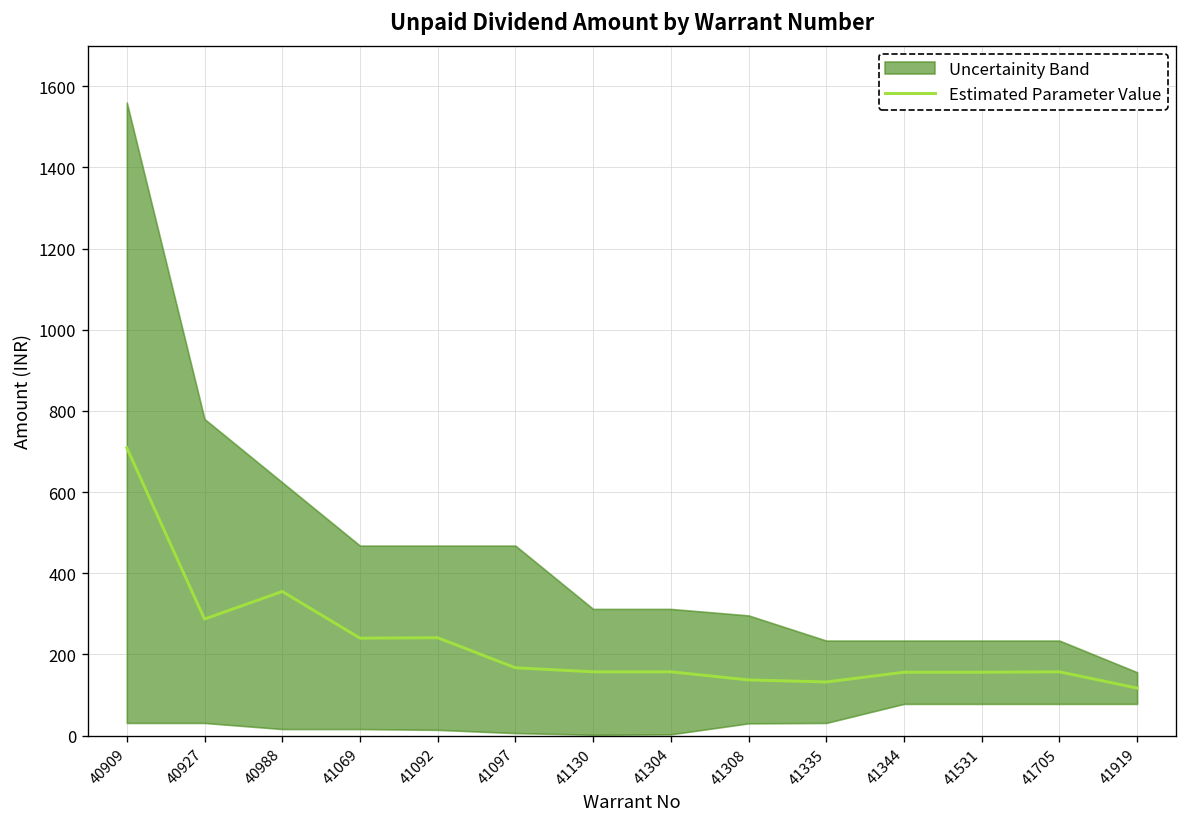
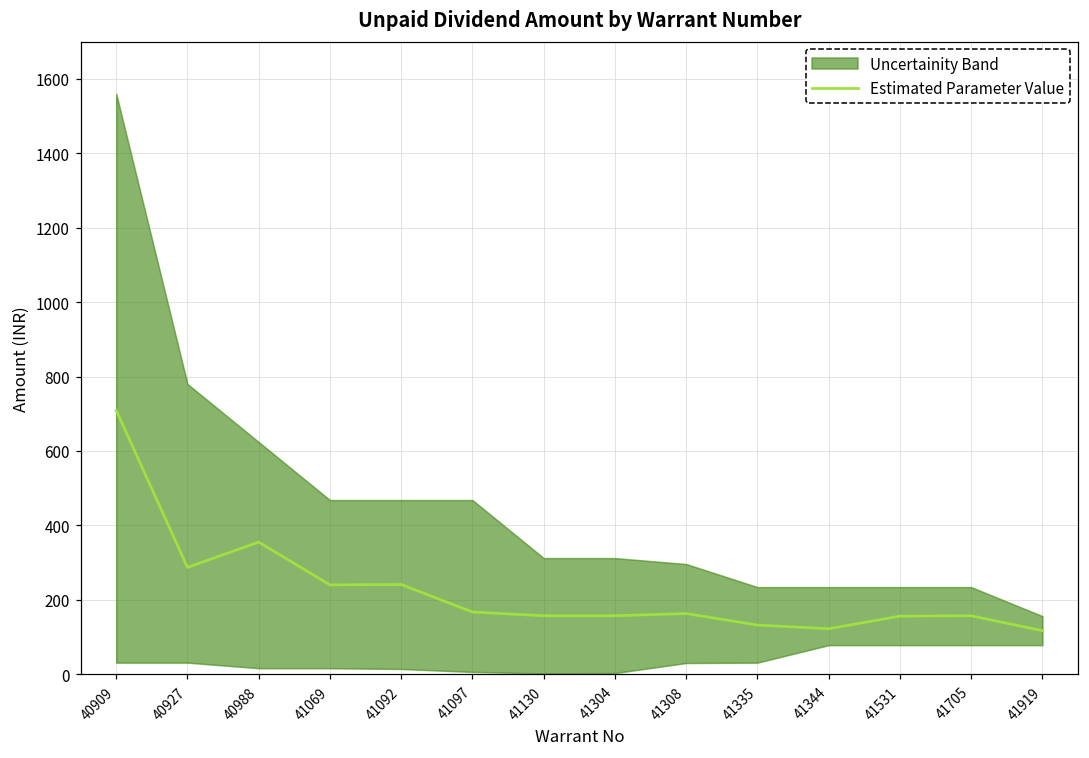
Estimated Parameter Value, 41308: 140 -> 160
Estimated Parameter Value, 41344: 160 -> 120
